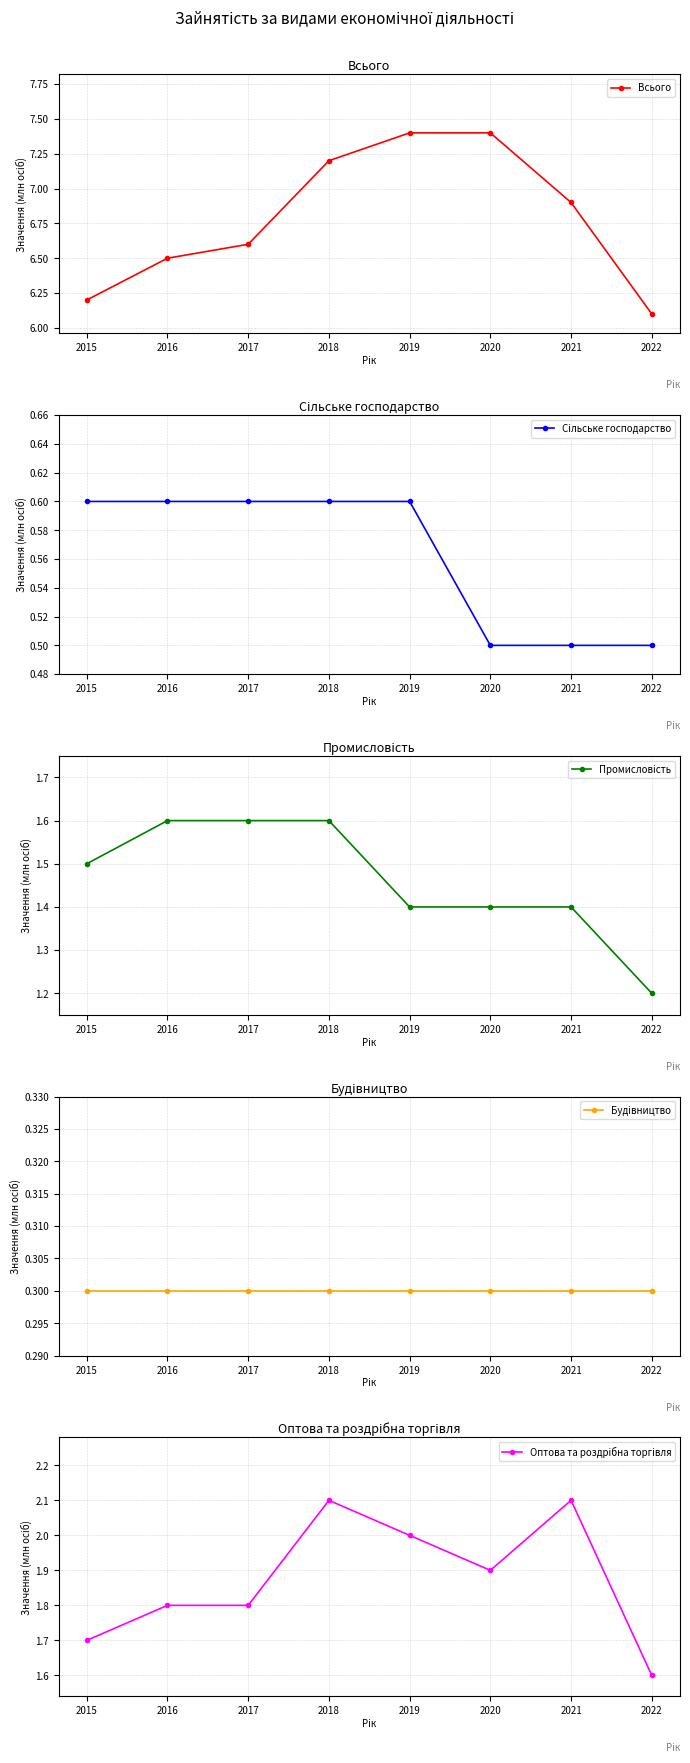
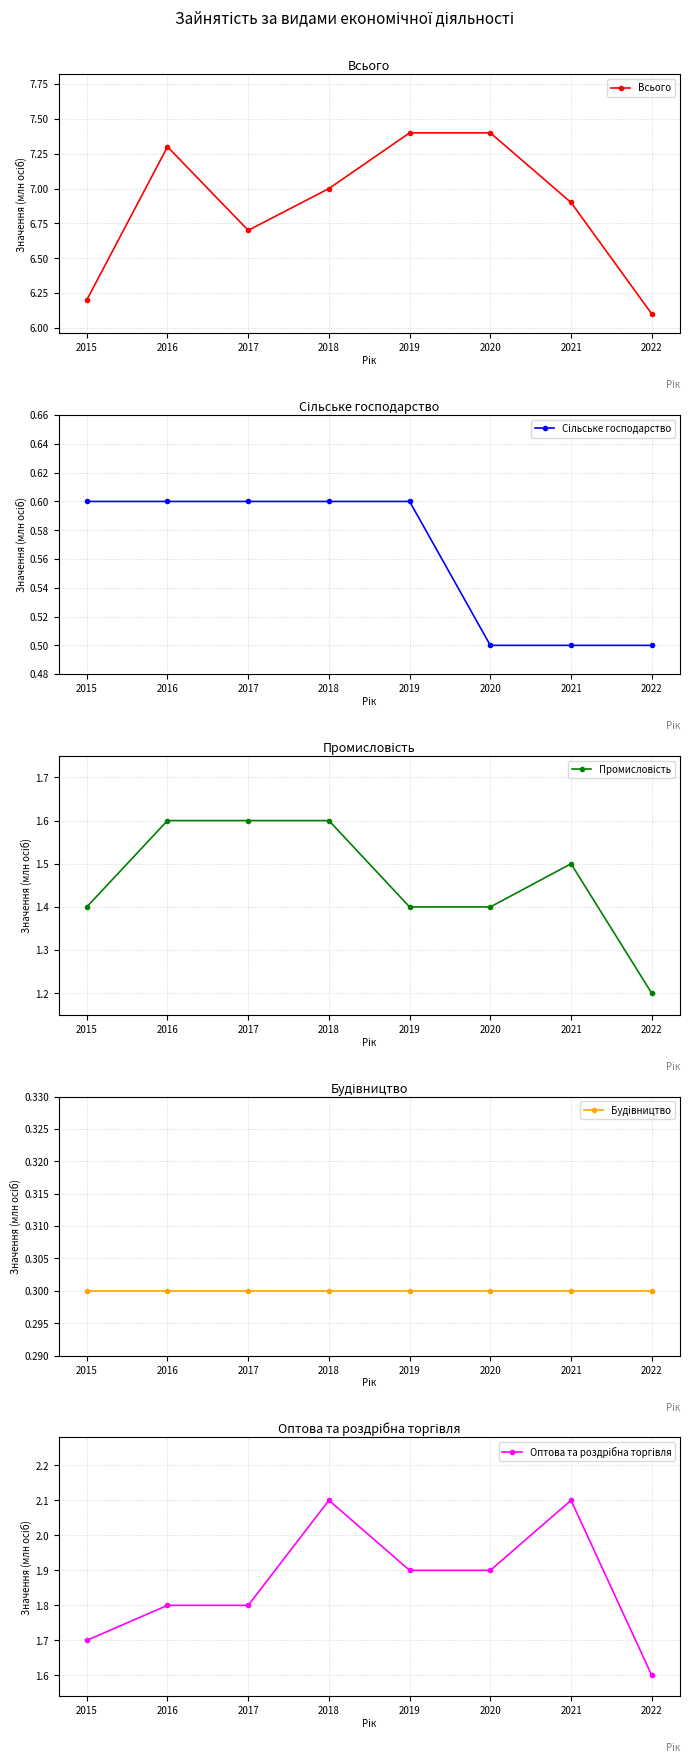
Всього, 2016: 6.5 -> 7.3
Всього, 2017: 6.6 -> 6.7
Всього, 2018: 7.2 -> 7.0
Промисловість, 2015: 1.5 -> 1.4
Промисловість, 2021: 1.4 -> 1.5
Оптова та роздрібна торгівля, 2019: 2.0 -> 1.9
